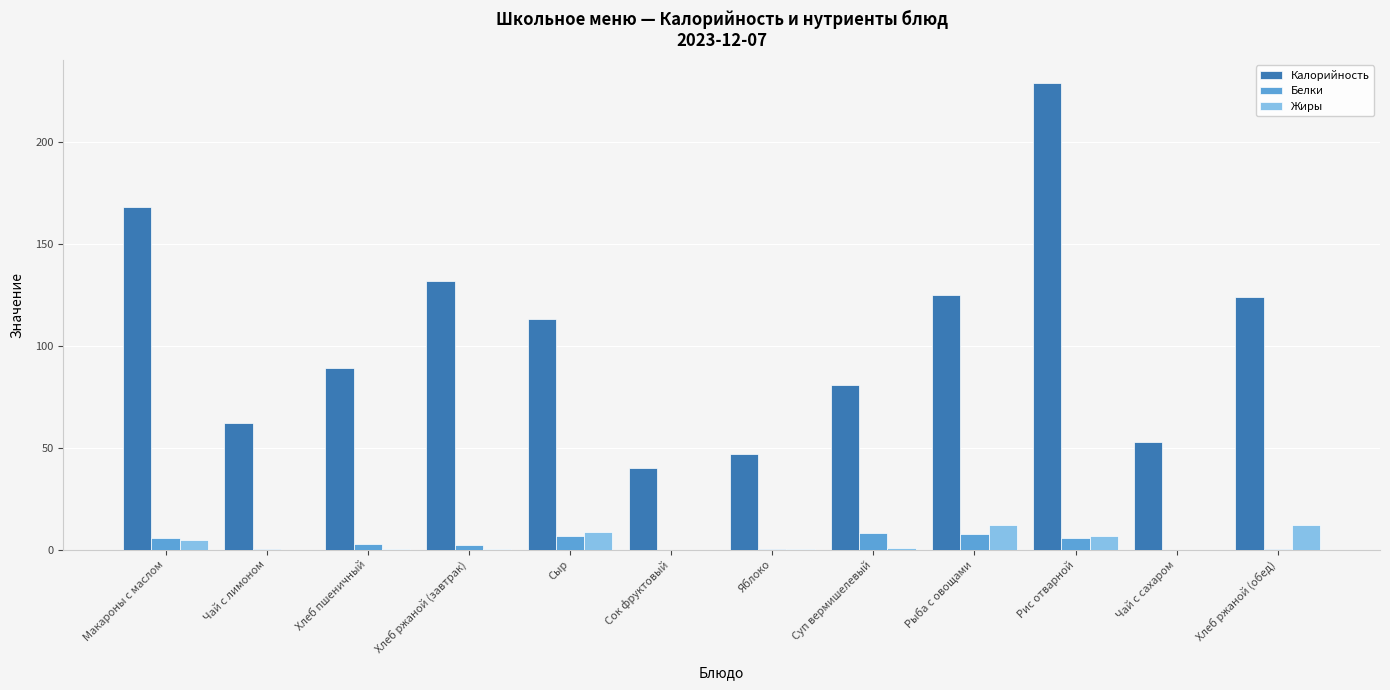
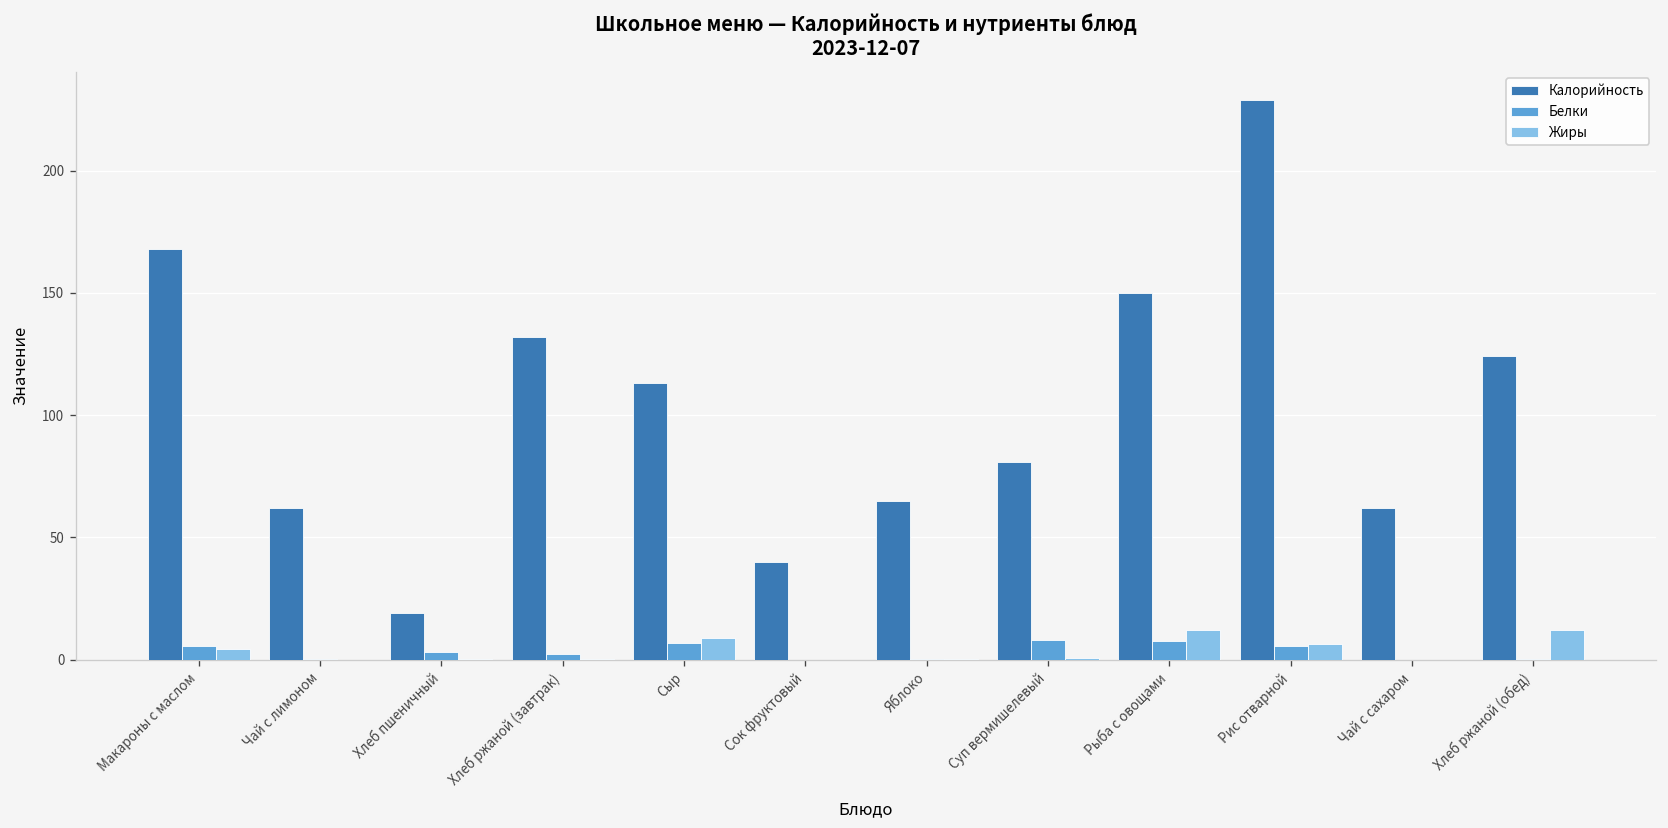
Калорийность, Хлеб пшеничный: 89 -> 19
Калорийность, Яблоко: 47 -> 65
Калорийность, Рыба с овощами: 125 -> 150
Калорийность, Чай с сахаром: 53 -> 62
